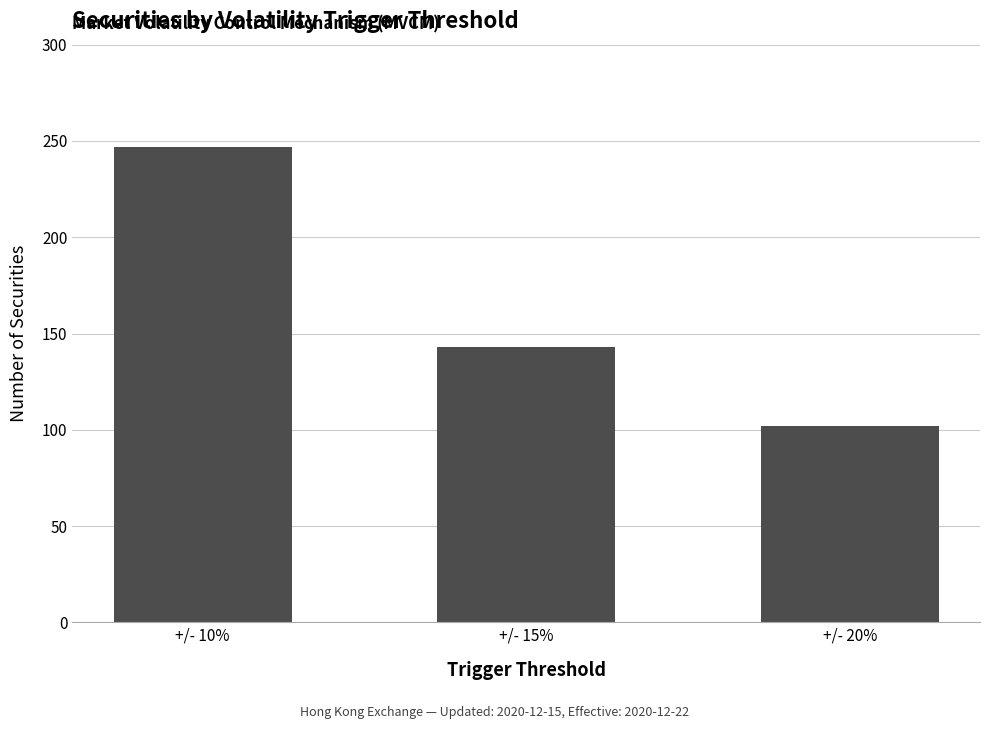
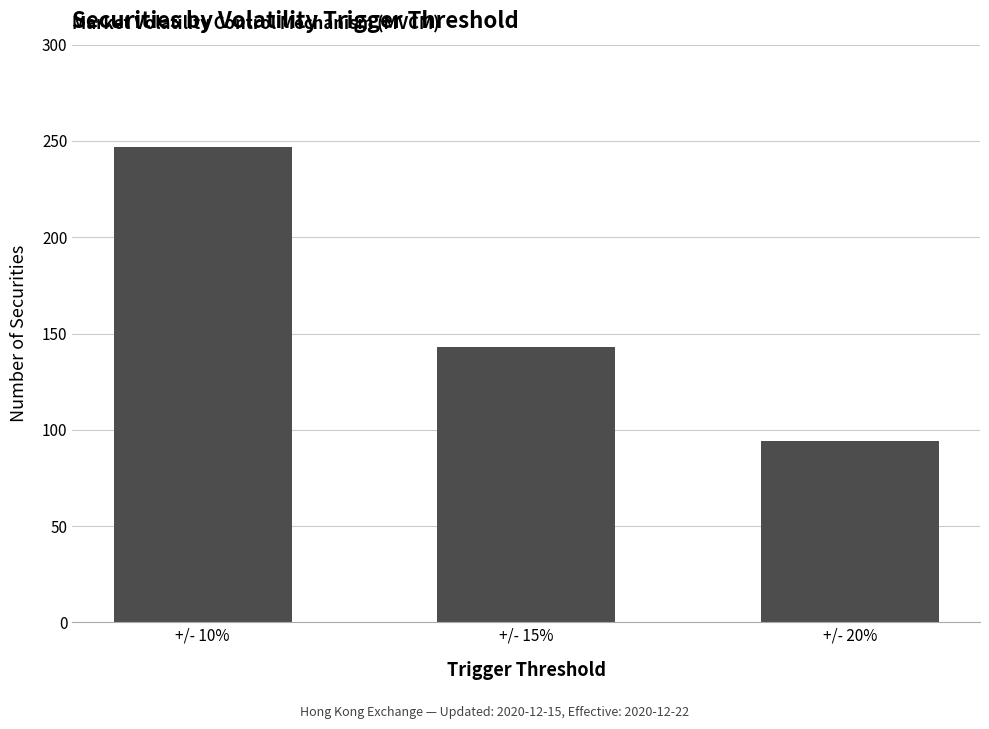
+/- 20%: 102 -> 94
